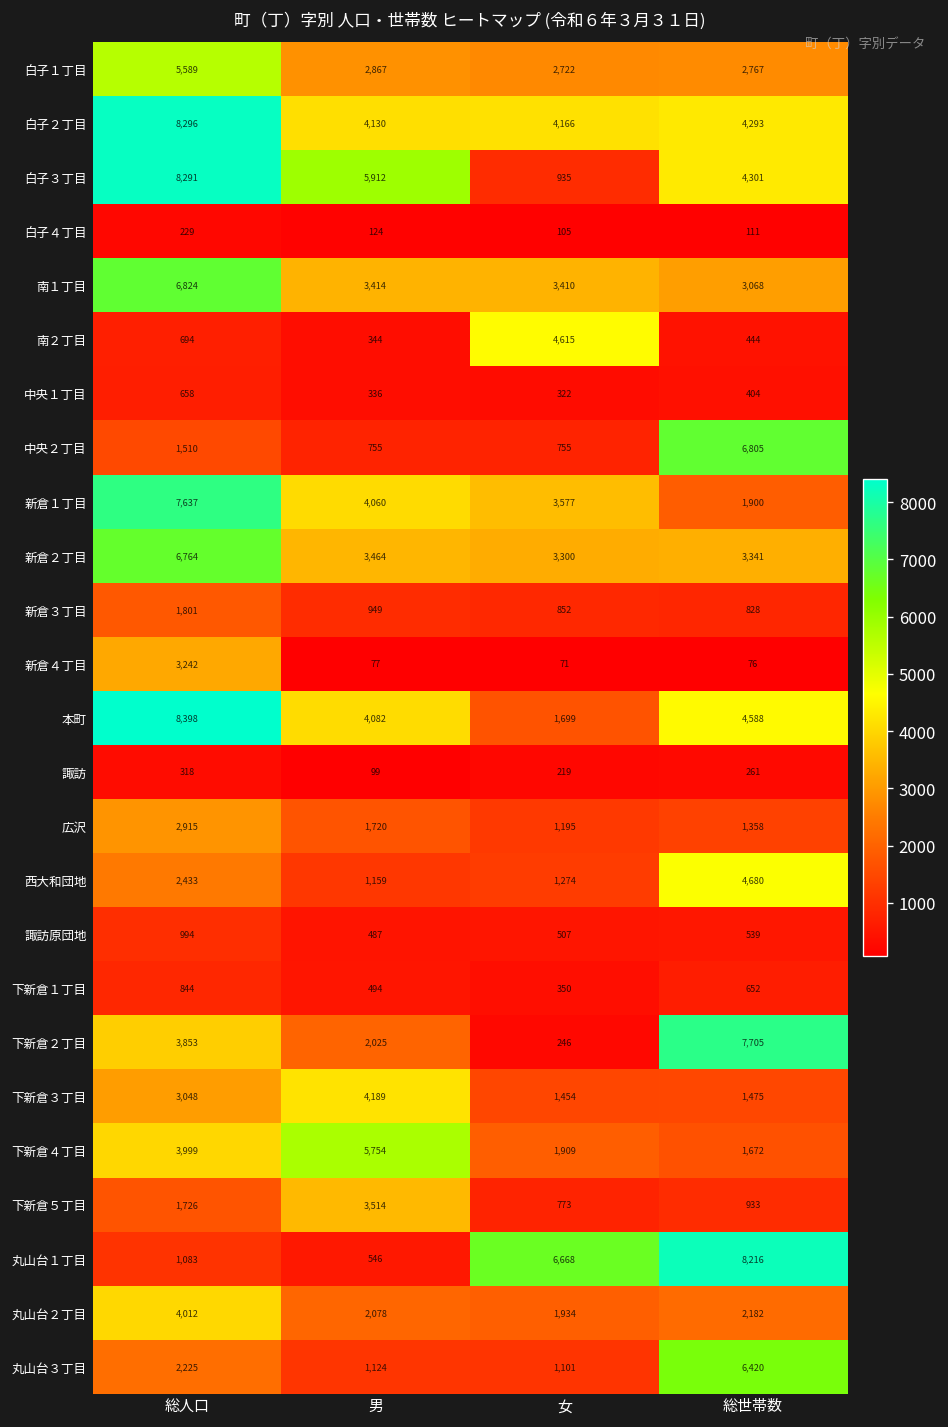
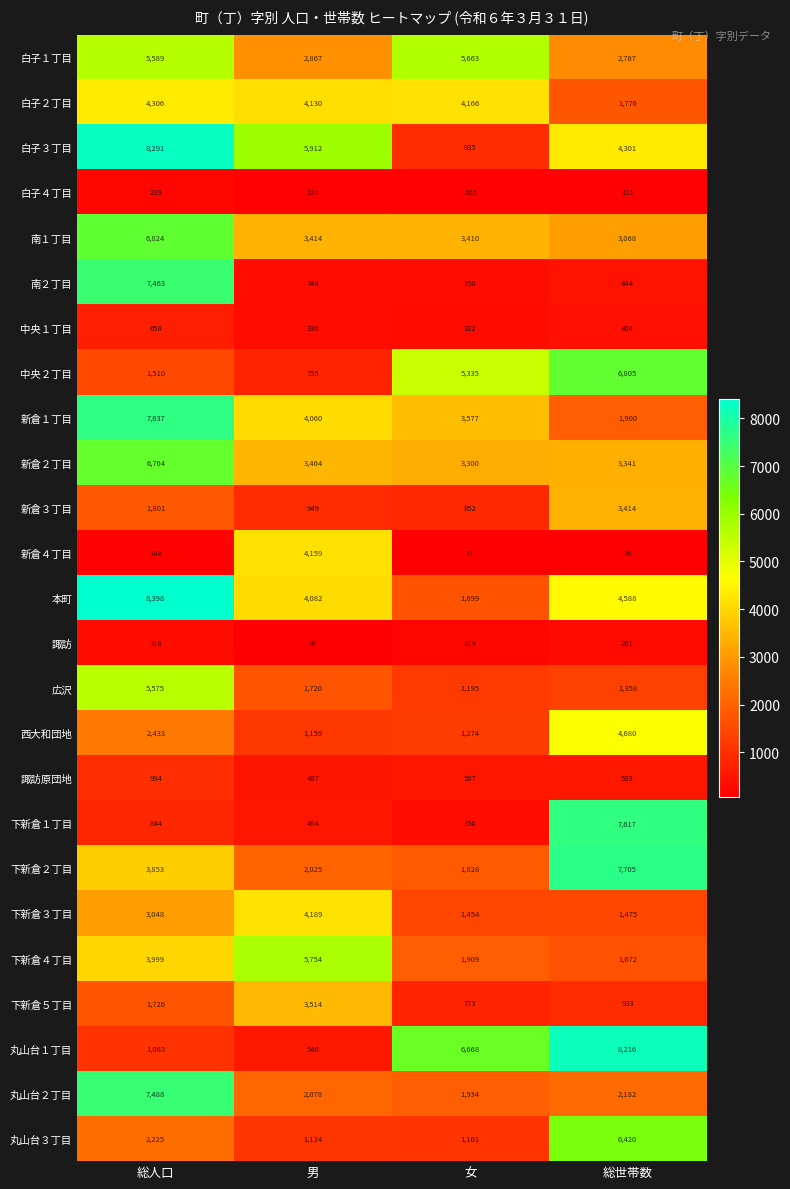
白子１丁目, 女: 2,722 -> 5,663
白子２丁目, 総人口: 8,296 -> 4,306
白子２丁目, 総世帯数: 4,293 -> 1,776
南２丁目, 総人口: 694 -> 7,463
南２丁目, 女: 4,615 -> 350
中央２丁目, 女: 755 -> 5,335
新倉３丁目, 総世帯数: 828 -> 3,414
新倉４丁目, 総人口: 3,242 -> 148
新倉４丁目, 男: 77 -> 4,159
広沢, 総人口: 2,915 -> 5,575
下新倉１丁目, 総世帯数: 652 -> 7,617
下新倉２丁目, 女: 246 -> 1,828
丸山台２丁目, 総人口: 4,012 -> 7,488
